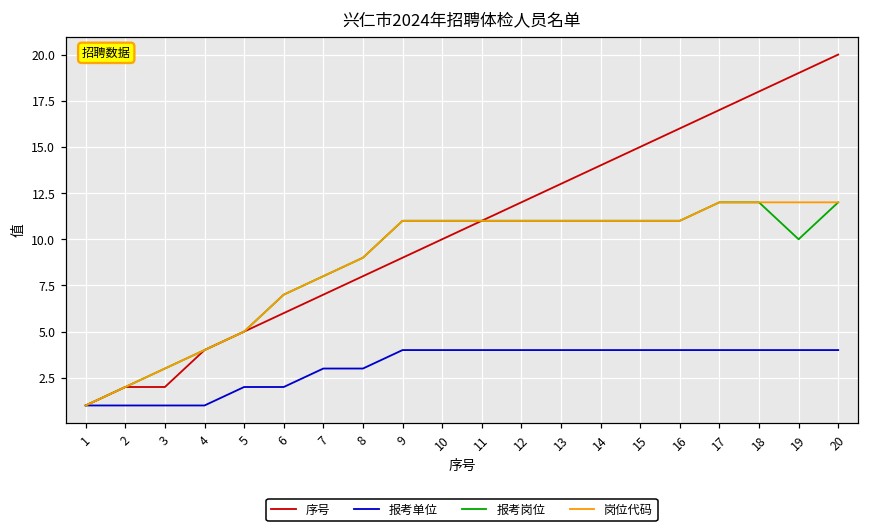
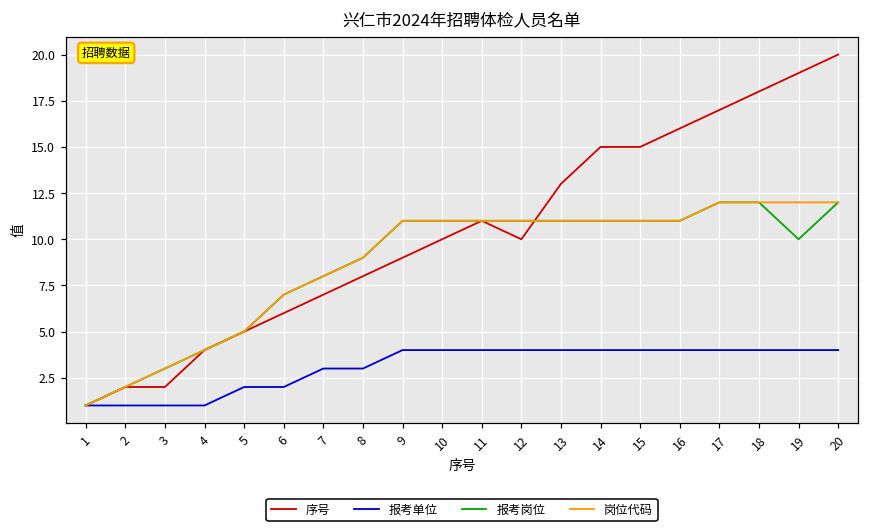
序号, 12: 12 -> 10
序号, 14: 14 -> 15
